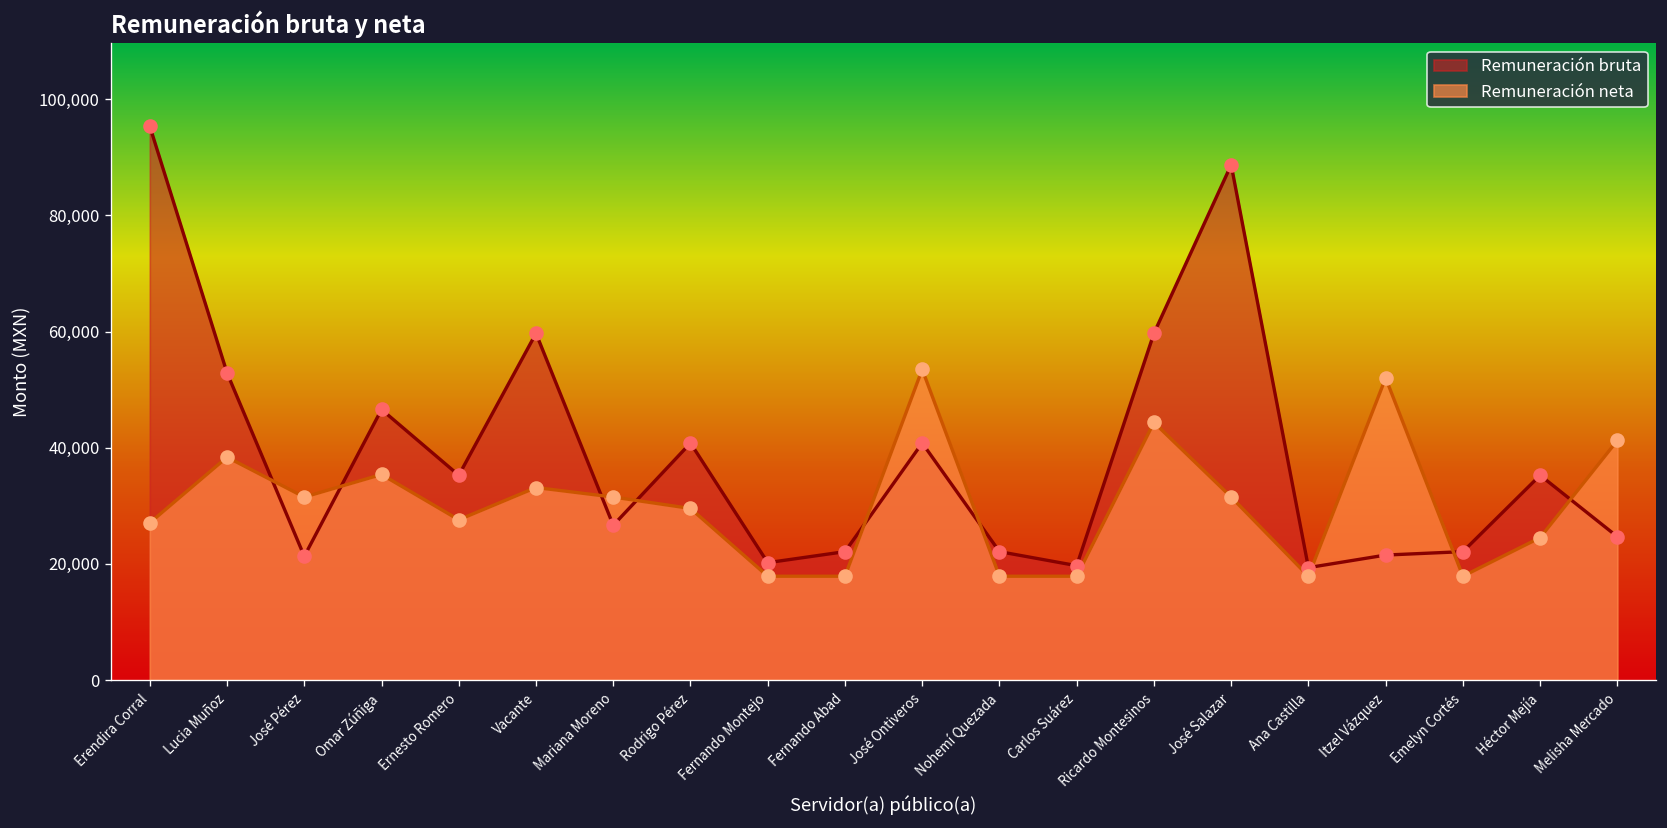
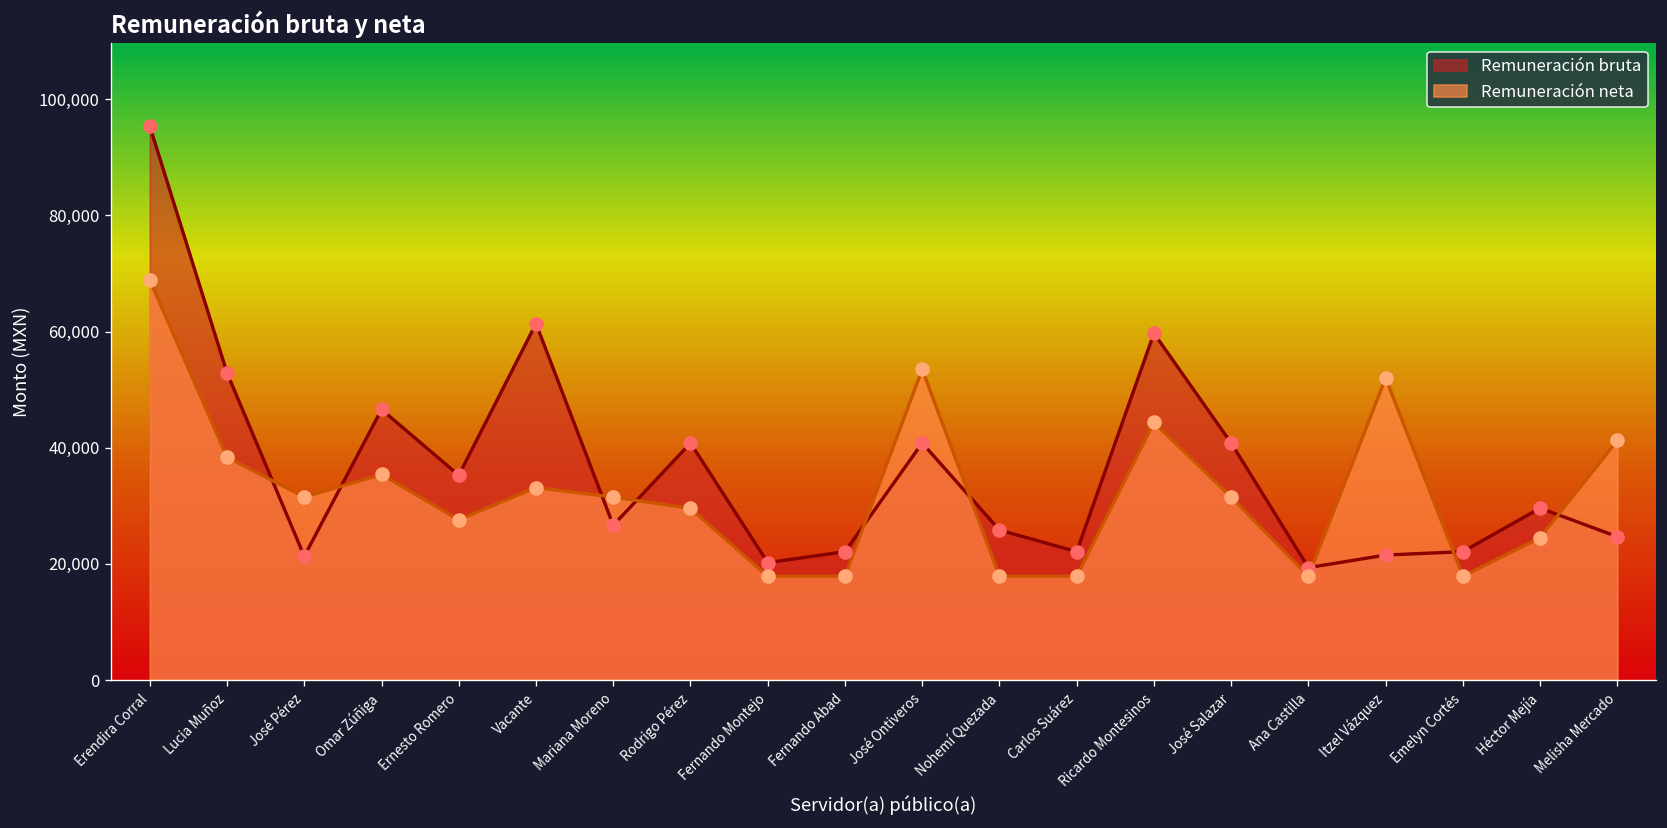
Remuneración neta, Erendira Corral: 27,000 -> 69,000
Remuneración bruta, Vacante: 60,000 -> 61,000
Remuneración bruta, Nohemí Quezada: 22,000 -> 26,000
Remuneración bruta, Carlos Suárez: 20,000 -> 22,000
Remuneración bruta, José Salazar: 89,000 -> 41,000
Remuneración bruta, Héctor Mejía: 35,000 -> 30,000
